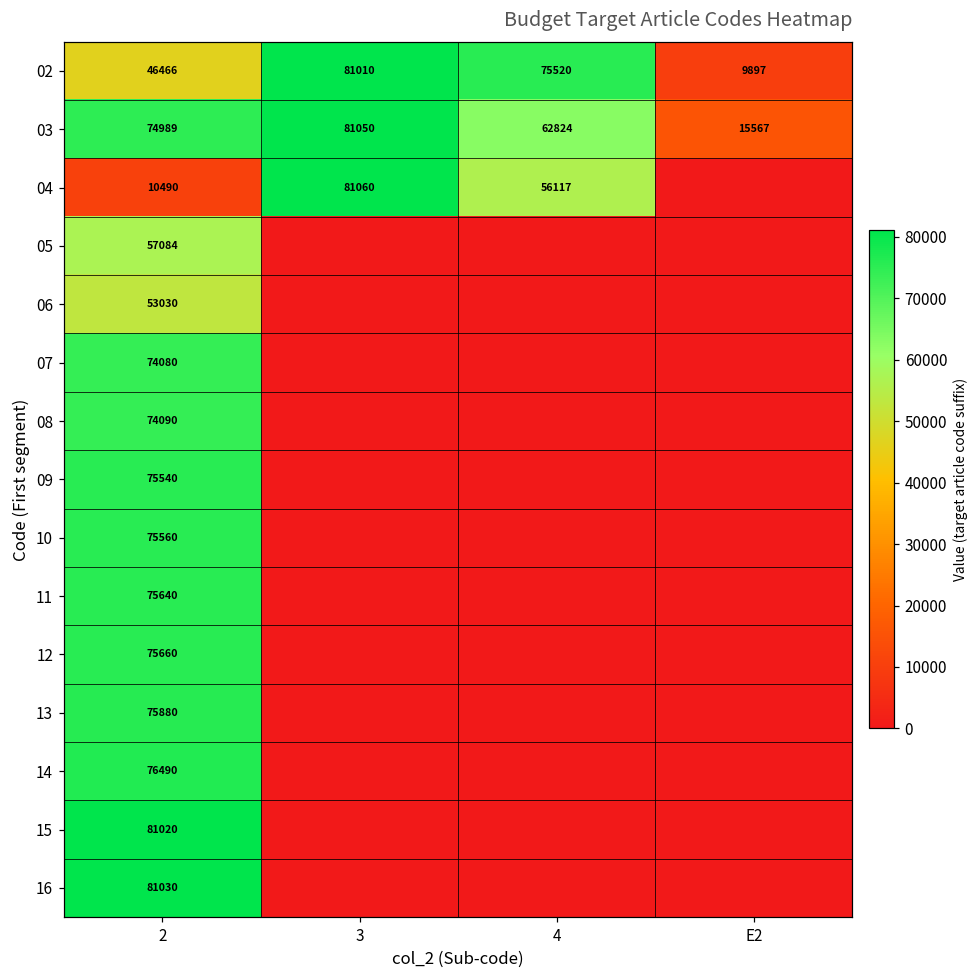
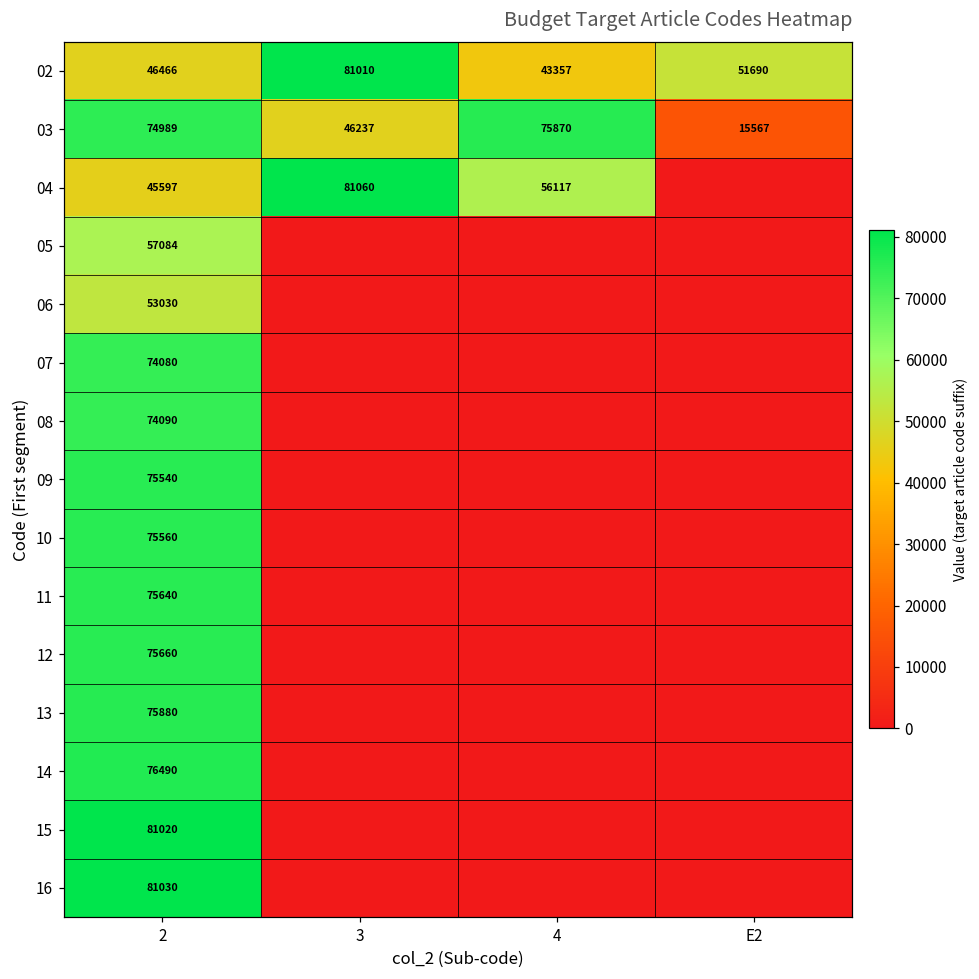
02, 4: 75520 -> 43357
02, E2: 9897 -> 51690
03, 3: 81050 -> 46237
03, 4: 62824 -> 75870
04, 2: 10490 -> 45597
